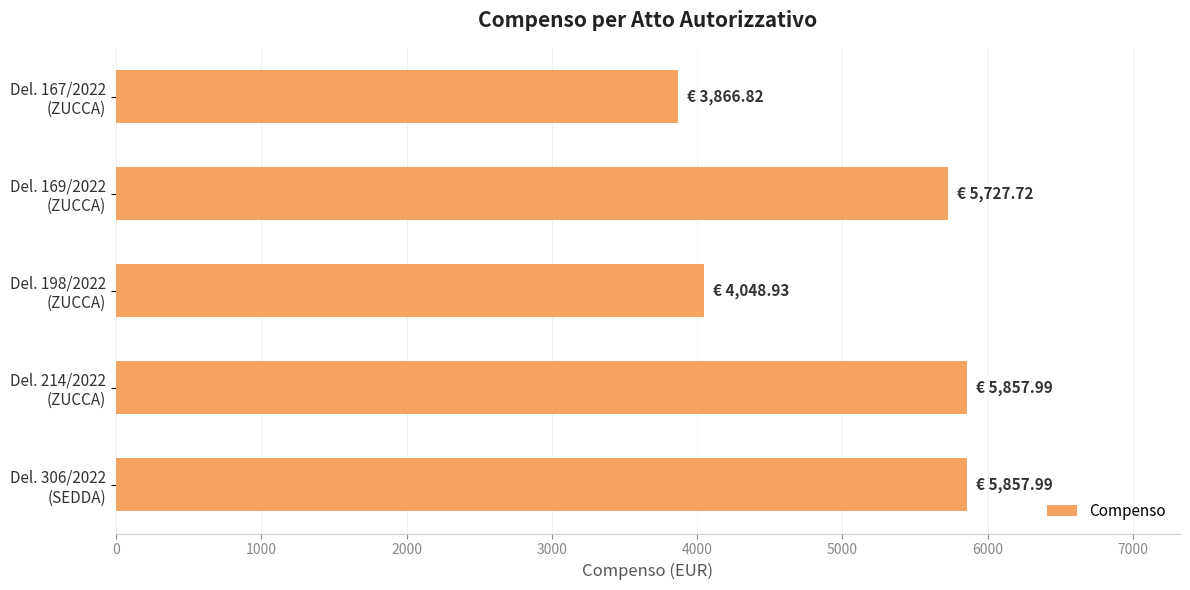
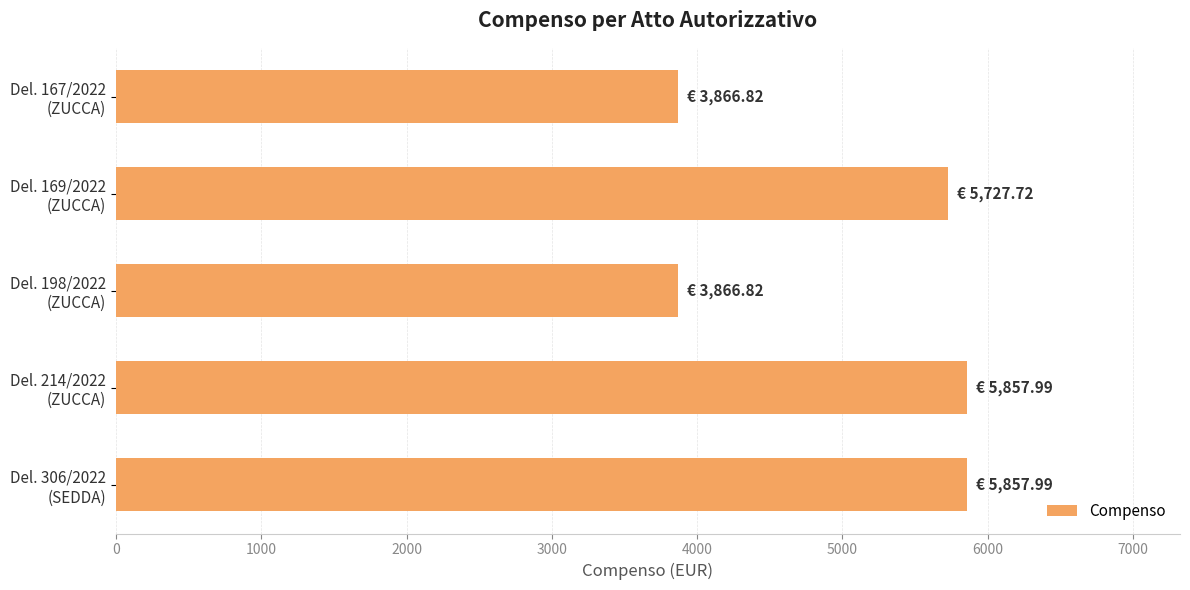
Del. 198/2022 (ZUCCA): 4,048.93 -> 3,866.82
